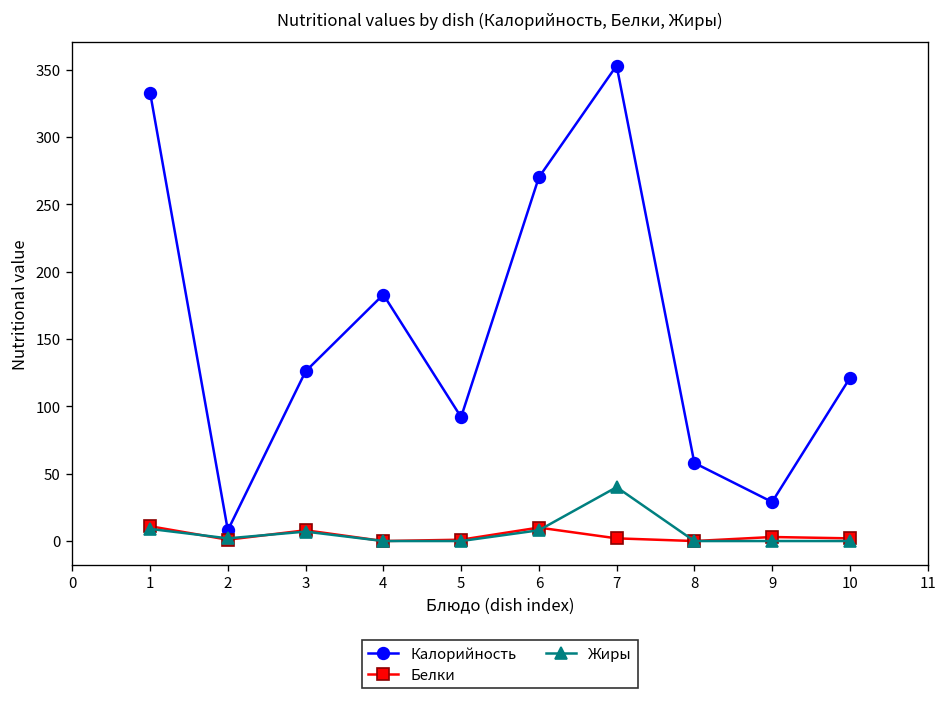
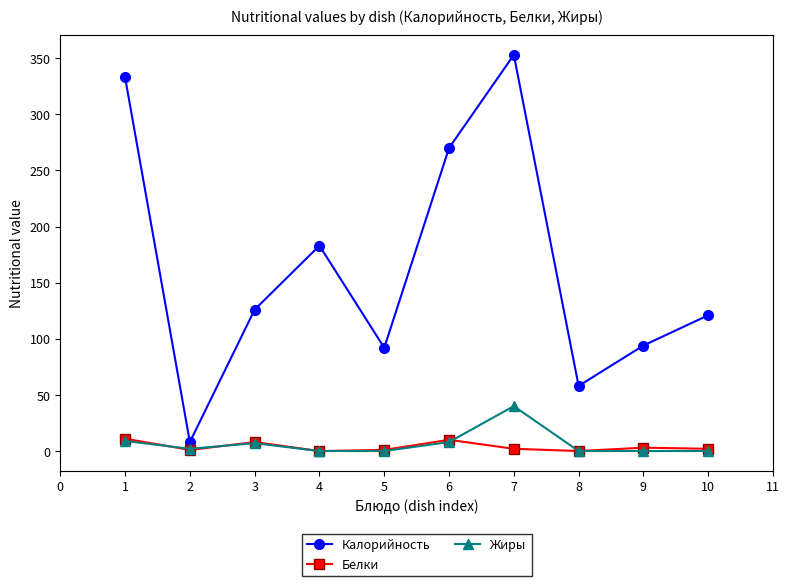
Калорийность, 9: 29 -> 94
